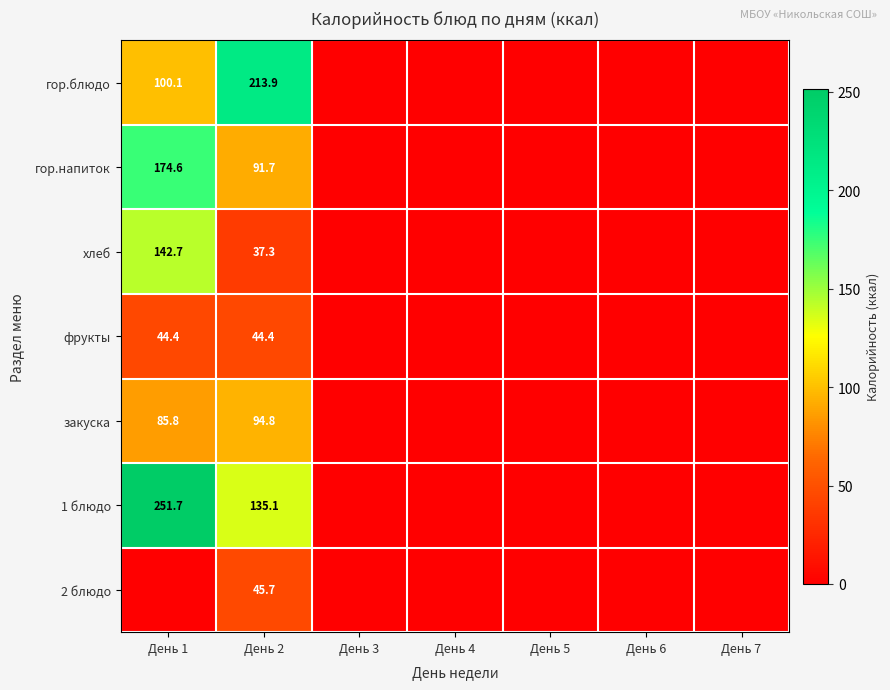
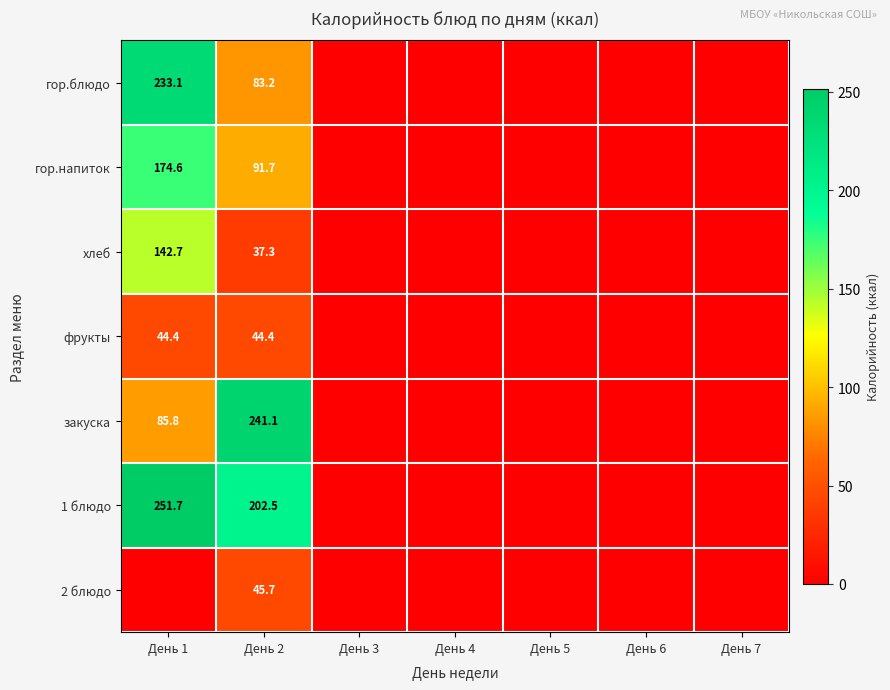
гор.блюдо, День 1: 100.1 -> 233.1
гор.блюдо, День 2: 213.9 -> 83.2
закуска, День 2: 94.8 -> 241.1
1 блюдо, День 2: 135.1 -> 202.5
